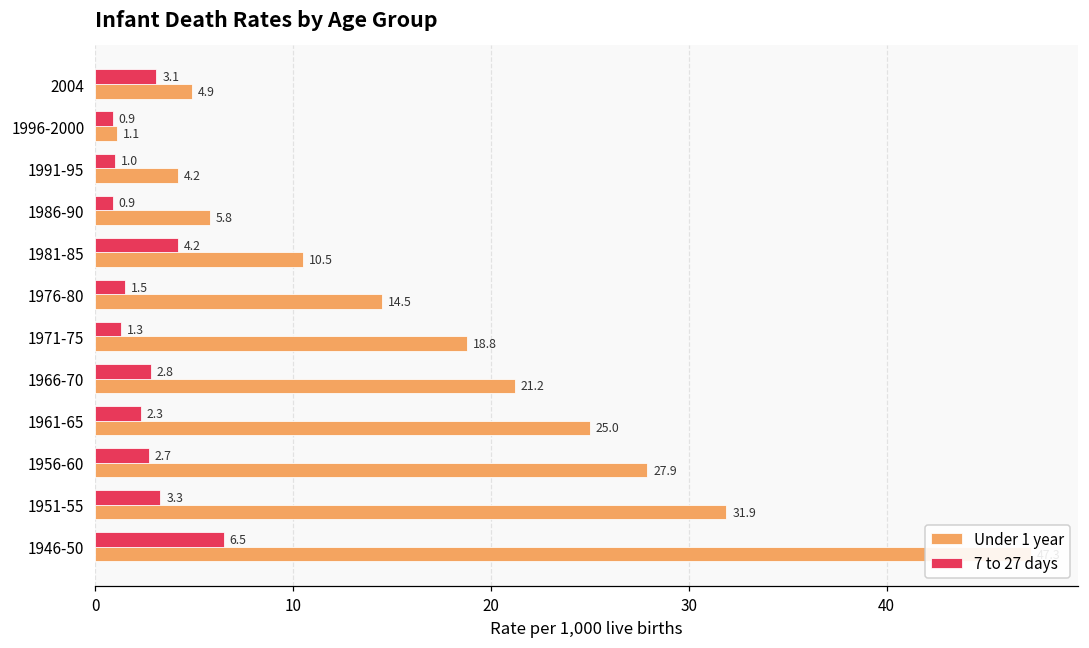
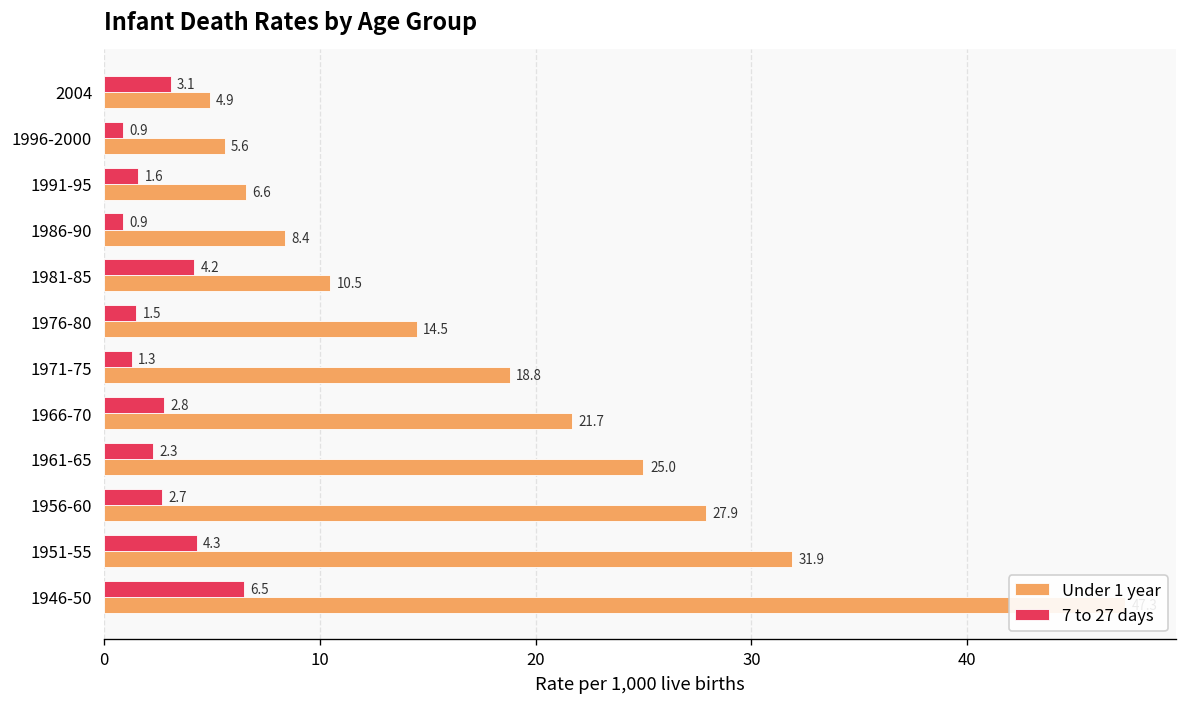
Under 1 year, 1996-2000: 1.1 -> 5.6
7 to 27 days, 1991-95: 1.0 -> 1.6
Under 1 year, 1991-95: 4.2 -> 6.6
Under 1 year, 1986-90: 5.8 -> 8.4
Under 1 year, 1966-70: 21.2 -> 21.7
7 to 27 days, 1951-55: 3.3 -> 4.3
